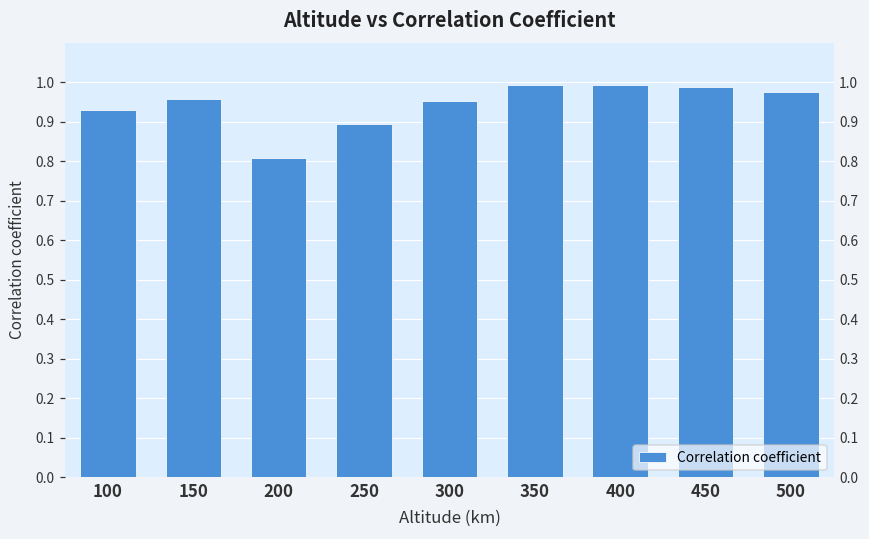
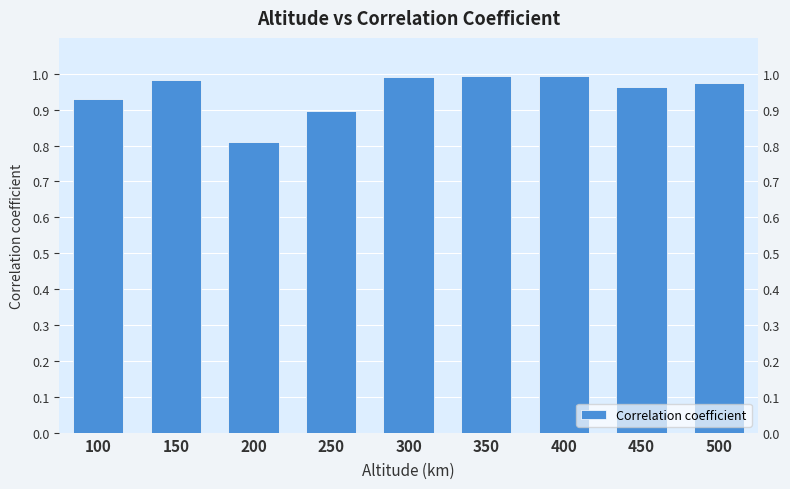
150: 0.96 -> 0.98
300: 0.95 -> 0.99
450: 0.99 -> 0.96
